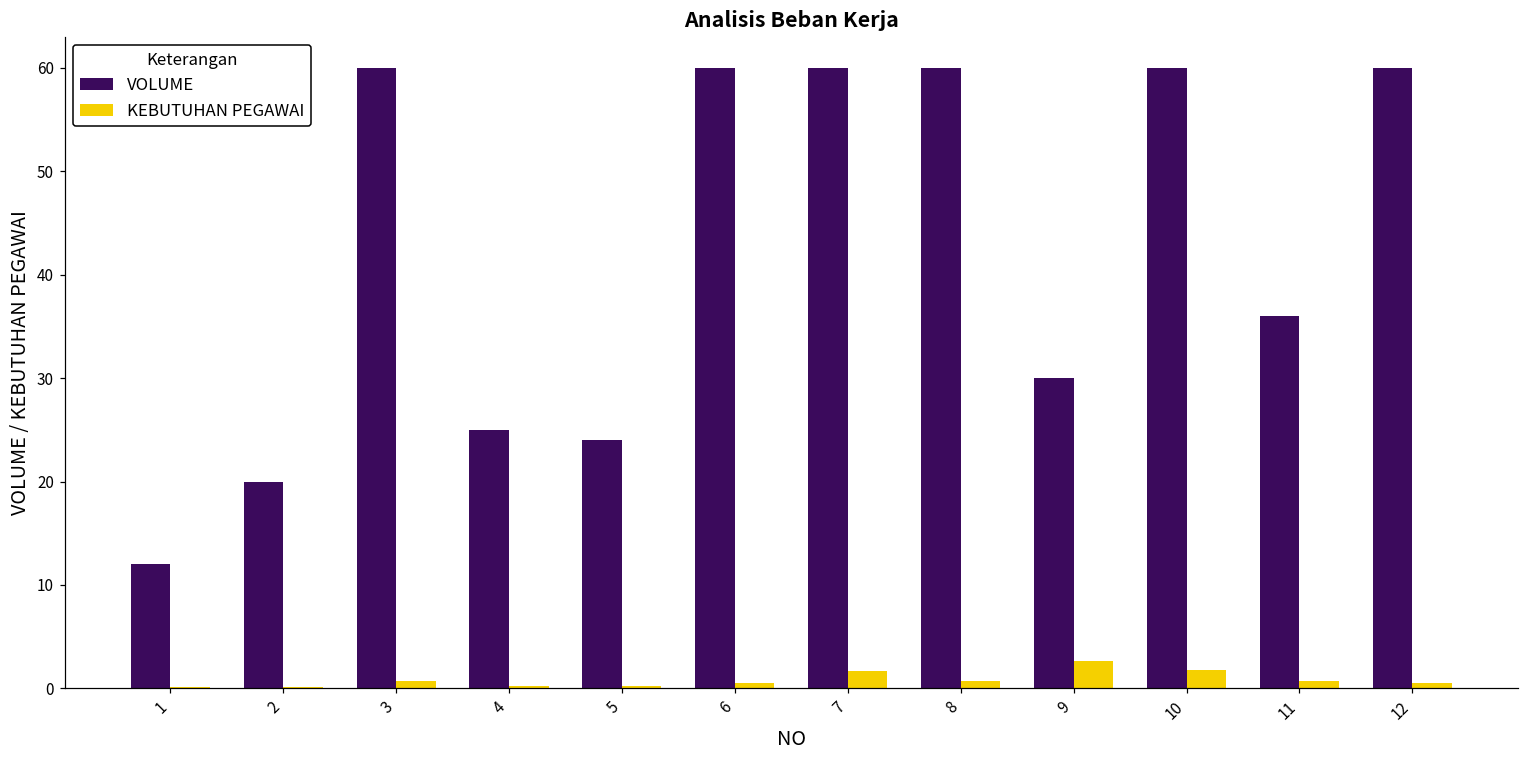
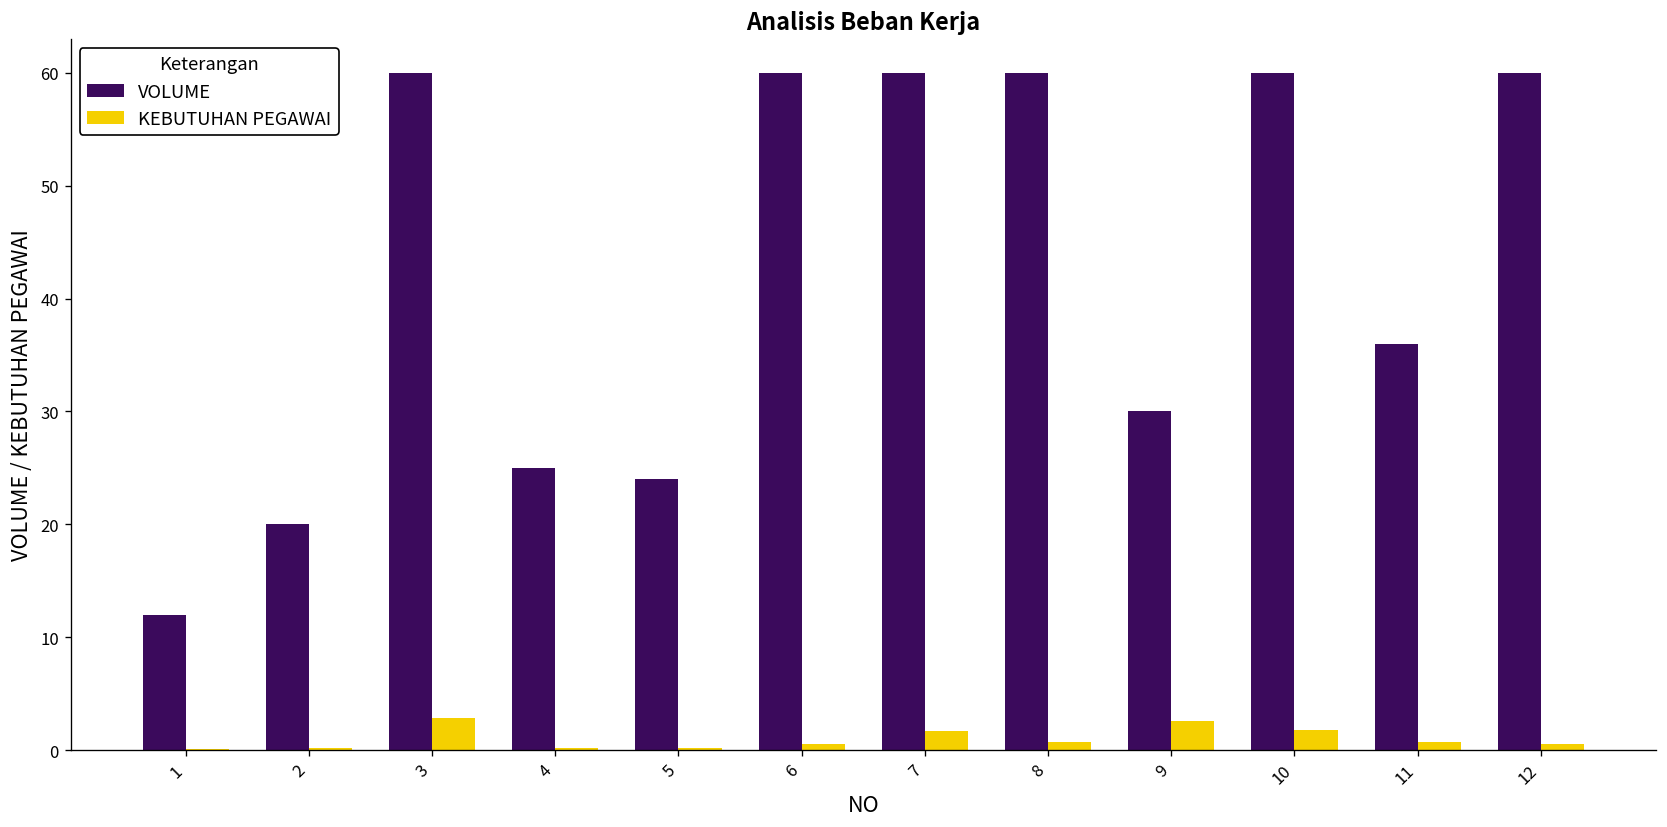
KEBUTUHAN PEGAWAI, 3: 1 -> 3
